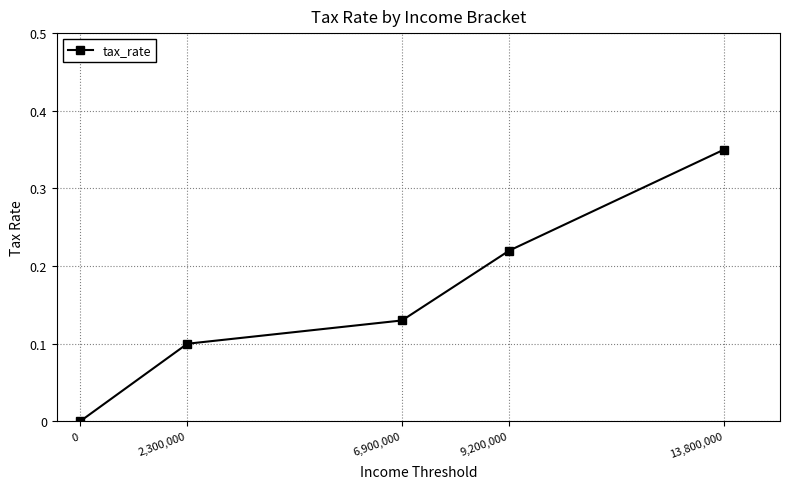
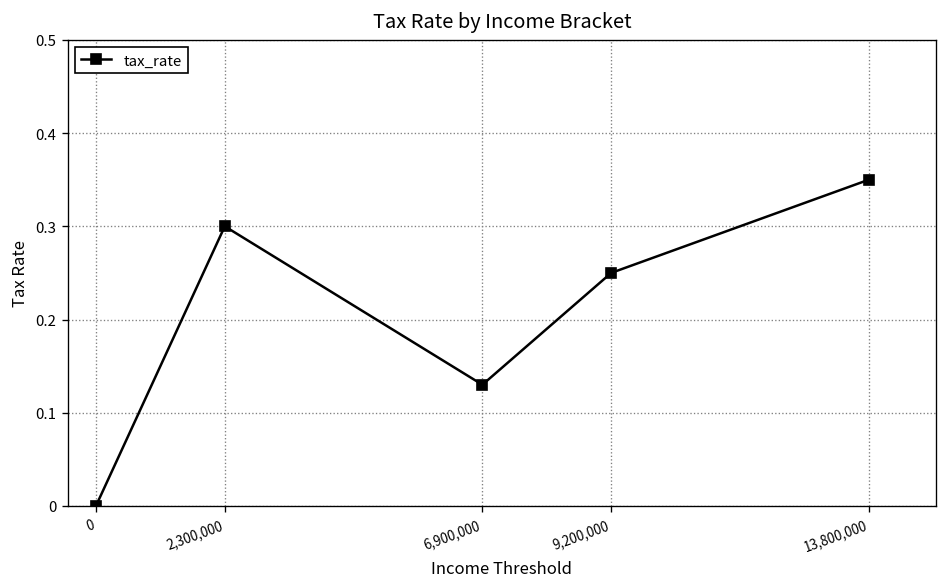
2,300,000: 0.1 -> 0.3
9,200,000: 0.22 -> 0.25
